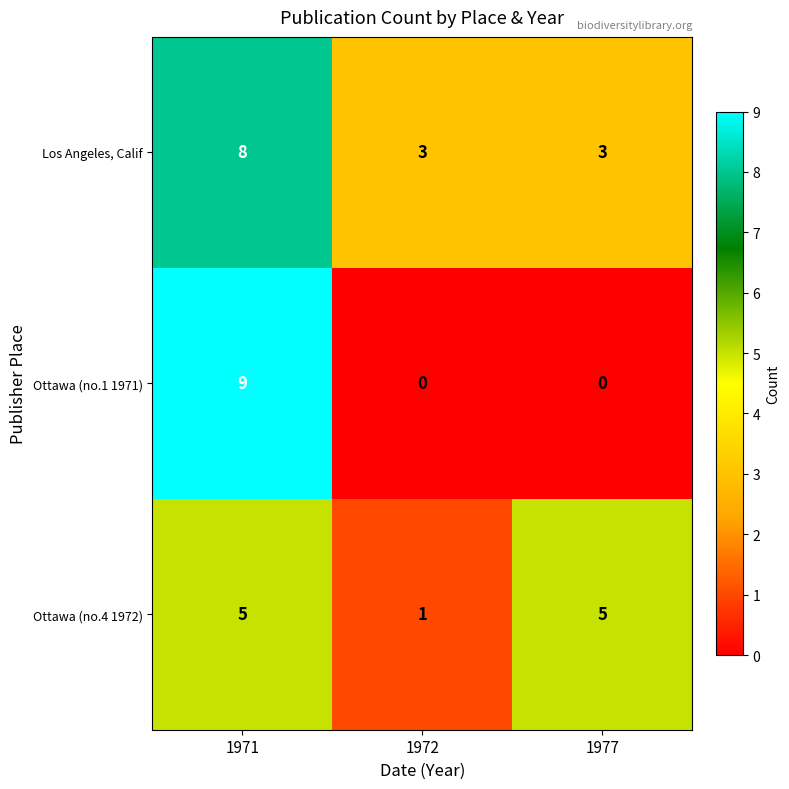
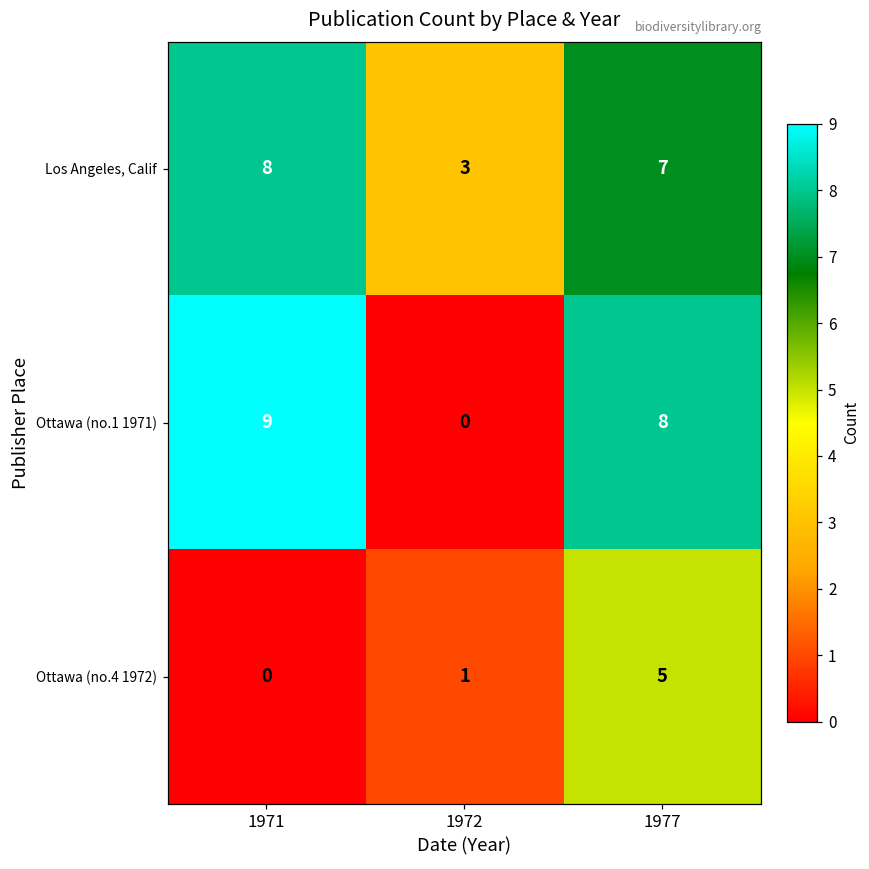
Los Angeles, Calif, 1977: 3 -> 7
Ottawa (no.1 1971), 1977: 0 -> 8
Ottawa (no.4 1972), 1971: 5 -> 0
